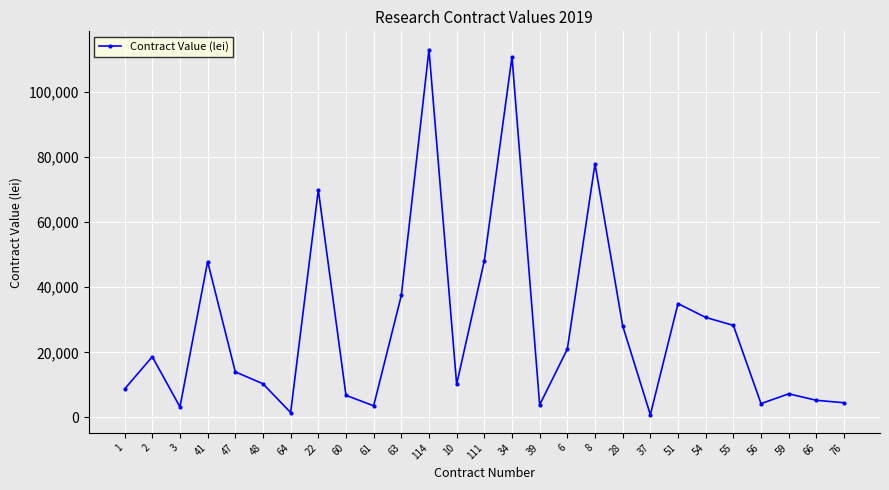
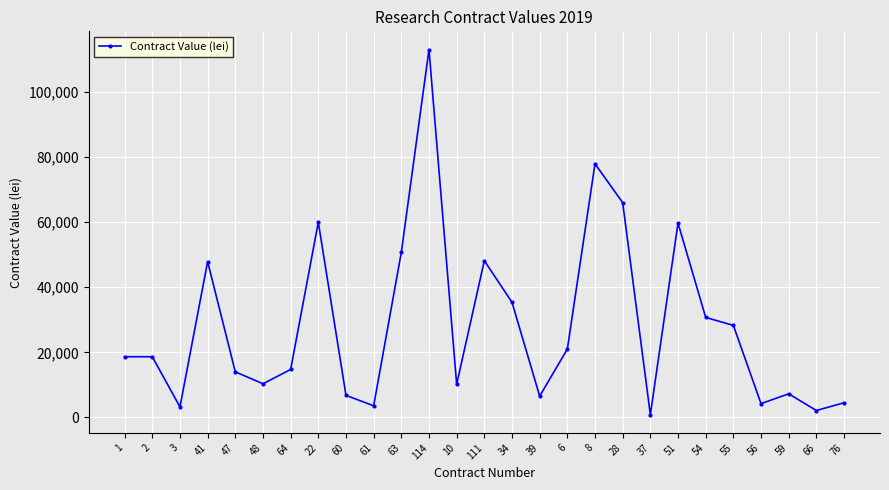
1: 9,000 -> 19,000
64: 1,000 -> 15,000
22: 70,000 -> 60,000
63: 37,000 -> 51,000
34: 111,000 -> 35,000
39: 4,000 -> 7,000
28: 28,000 -> 66,000
51: 35,000 -> 60,000
66: 5,000 -> 2,000
